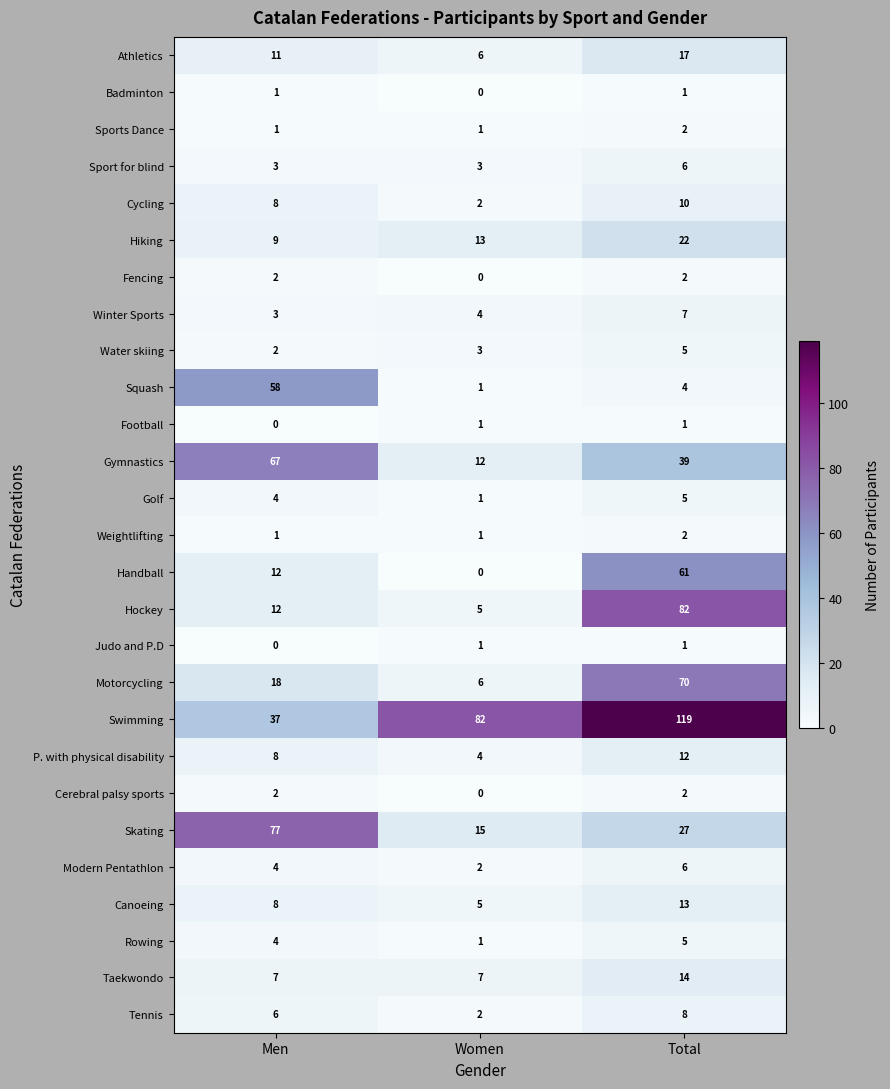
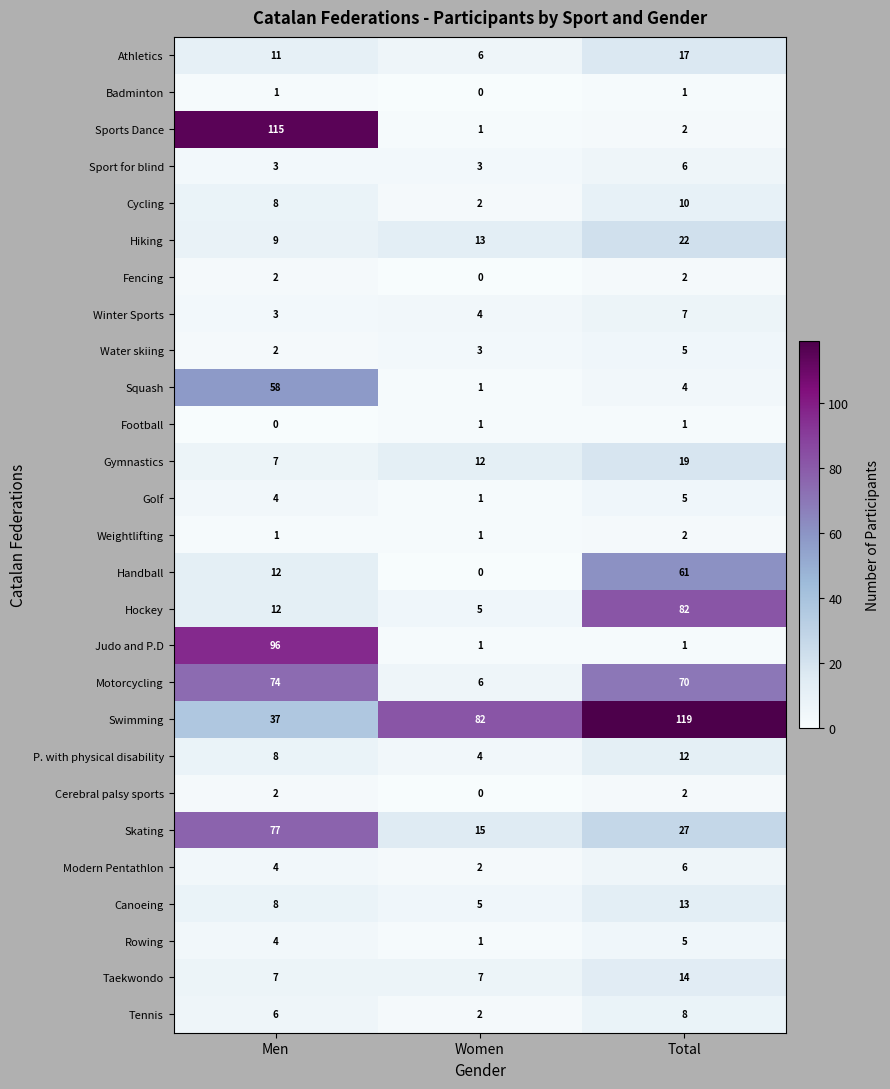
Sports Dance, Men: 1 -> 115
Gymnastics, Men: 67 -> 7
Gymnastics, Total: 39 -> 19
Judo and P.D, Men: 0 -> 96
Motorcycling, Men: 18 -> 74
